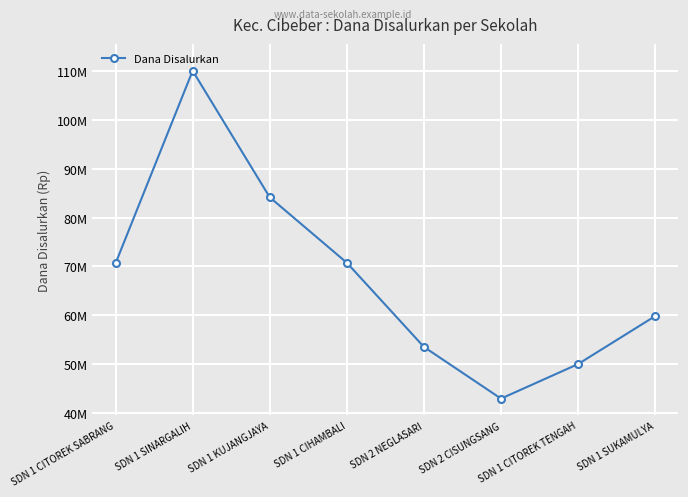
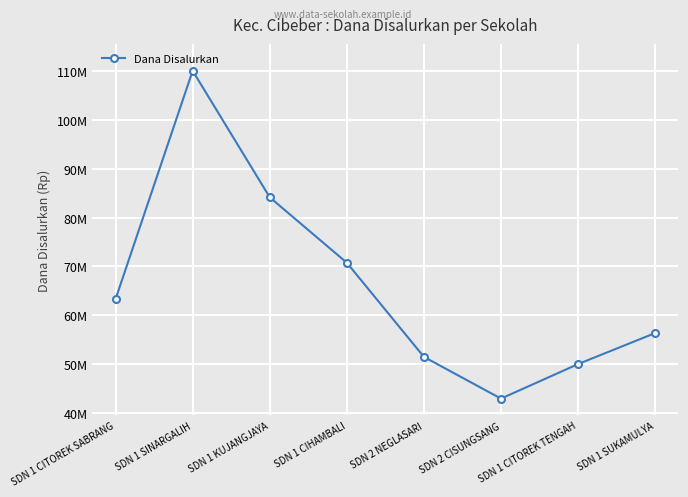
SDN 1 CITOREK SABRANG: 71000000 -> 63000000
SDN 2 NEGLASARI: 54000000 -> 52000000
SDN 1 SUKAMULYA: 60000000 -> 56000000
